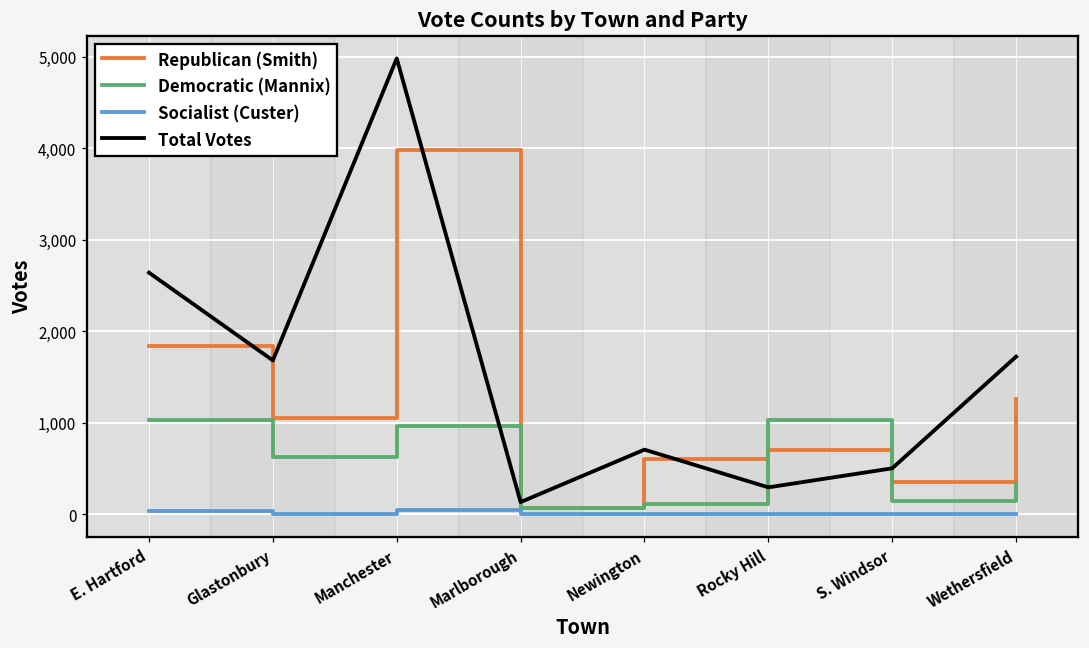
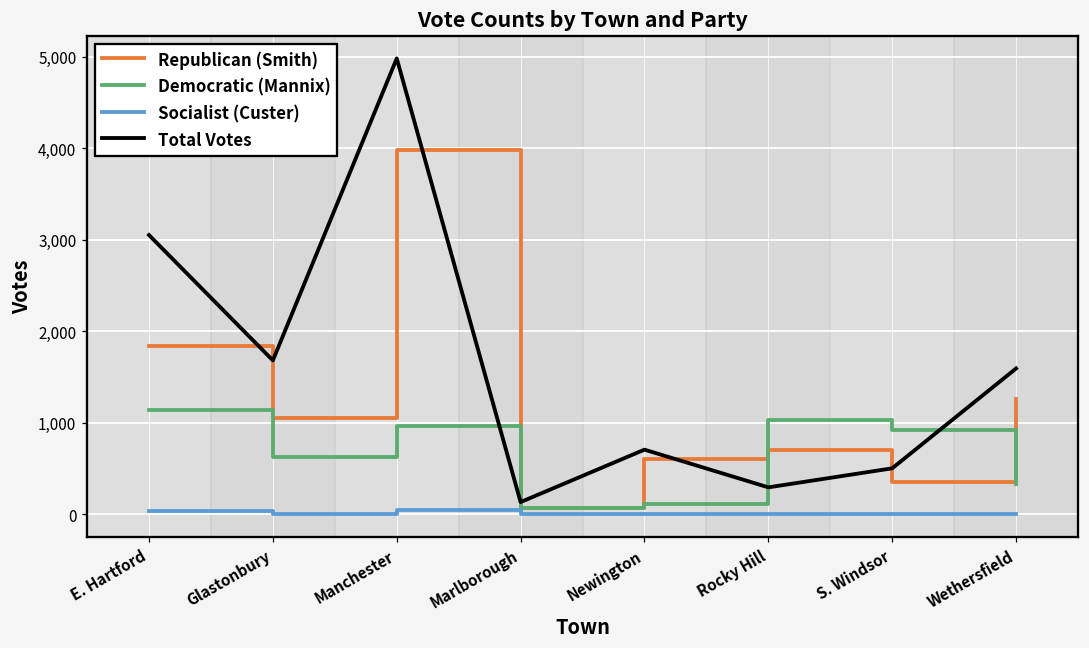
Democratic (Mannix), E. Hartford: 1,000 -> 1,100
Total Votes, E. Hartford: 2,600 -> 3,000
Democratic (Mannix), S. Windsor: 100 -> 900
Total Votes, Wethersfield: 1,700 -> 1,600
